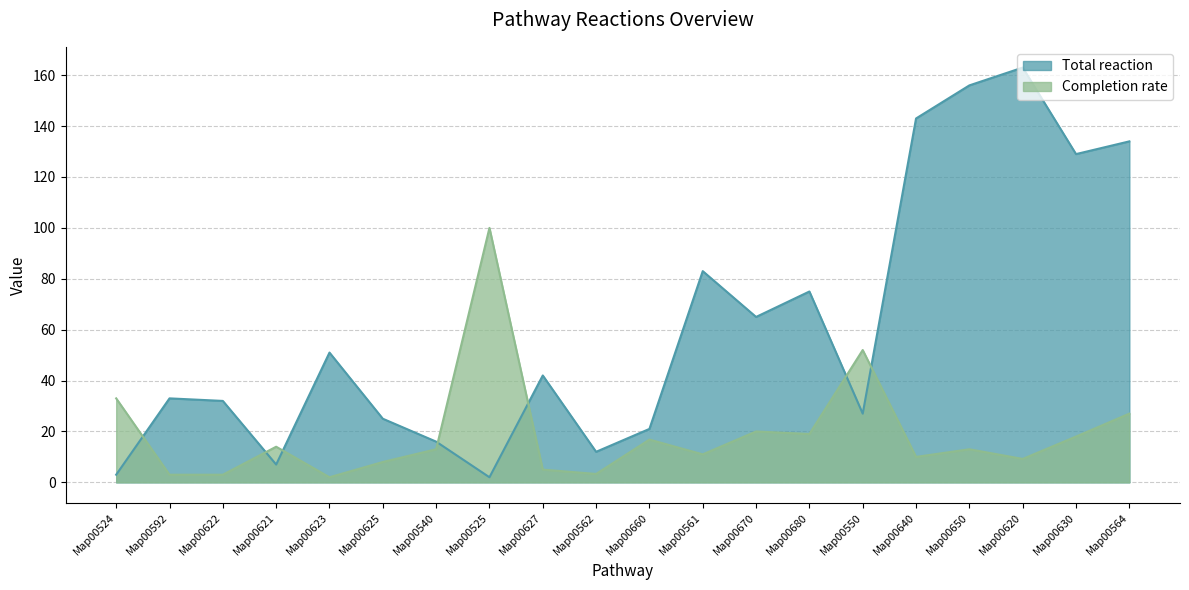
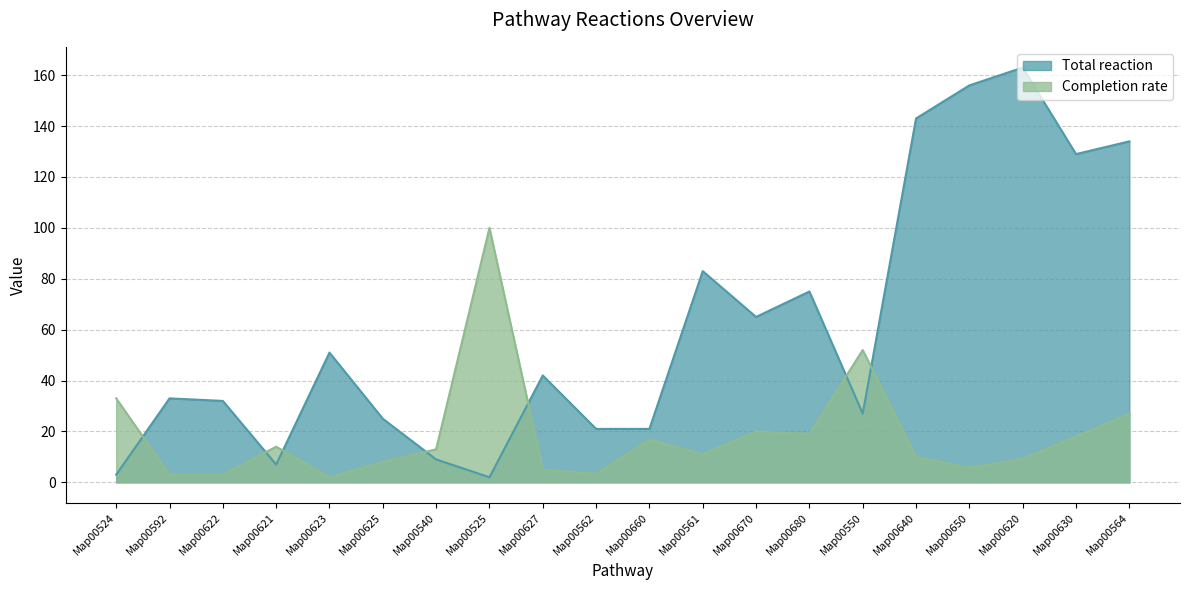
Total reaction, Map00540: 16 -> 9
Total reaction, Map00562: 12 -> 21
Completion rate, Map00650: 13 -> 6
